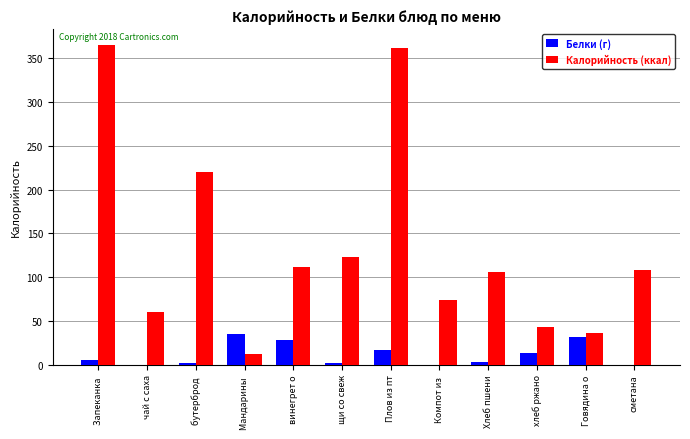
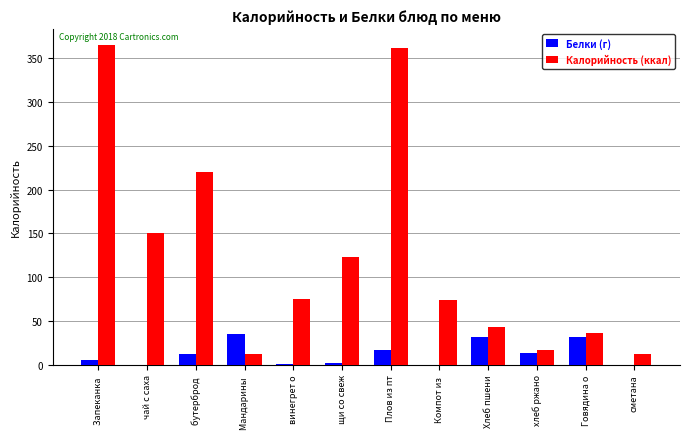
Калорийность (ккал), чай с саха: 60 -> 150
Белки (г), бутерброд: 0 -> 10
Белки (г), винегрет о: 30 -> 0
Калорийность (ккал), винегрет о: 110 -> 80
Белки (г), Хлеб пшени: 0 -> 30
Калорийность (ккал), Хлеб пшени: 110 -> 40
Калорийность (ккал), хлеб ржано: 40 -> 20
Калорийность (ккал), сметана: 110 -> 10
